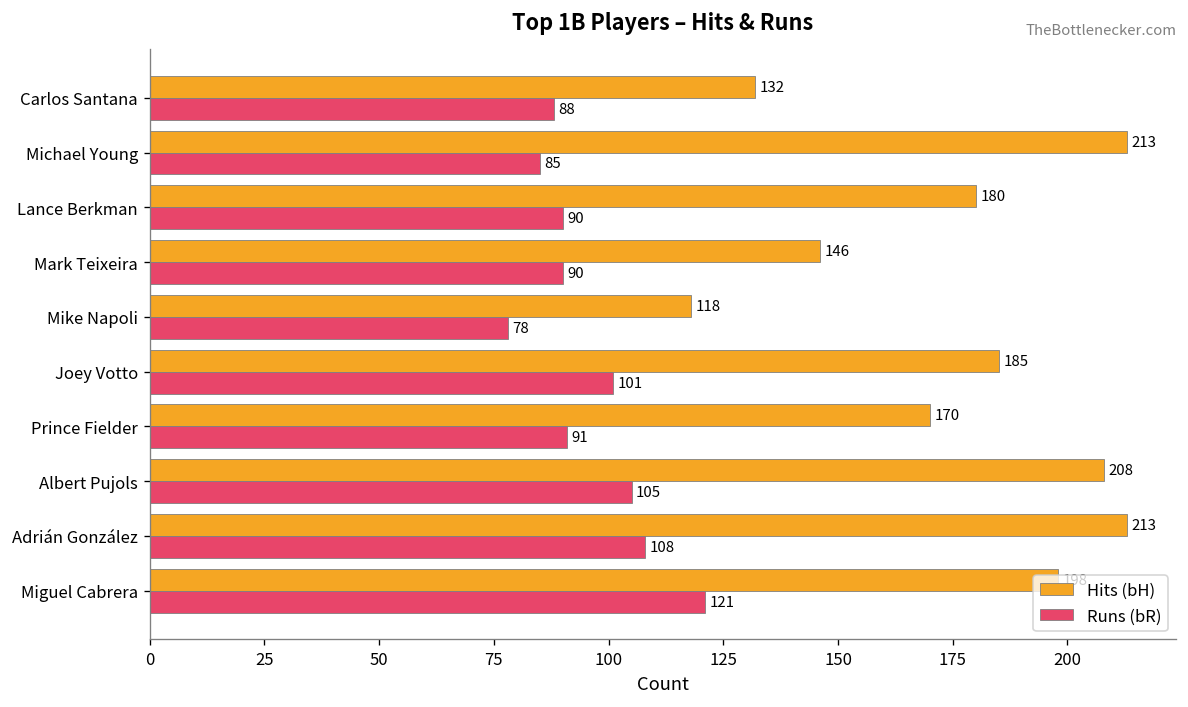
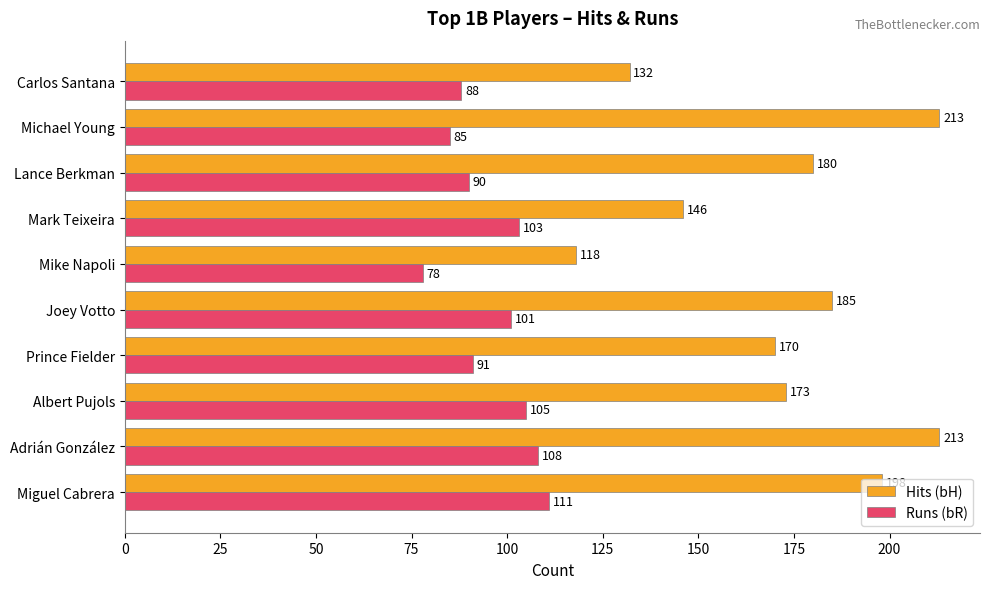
Runs (bR), Mark Teixeira: 90 -> 103
Hits (bH), Albert Pujols: 208 -> 173
Runs (bR), Miguel Cabrera: 121 -> 111
